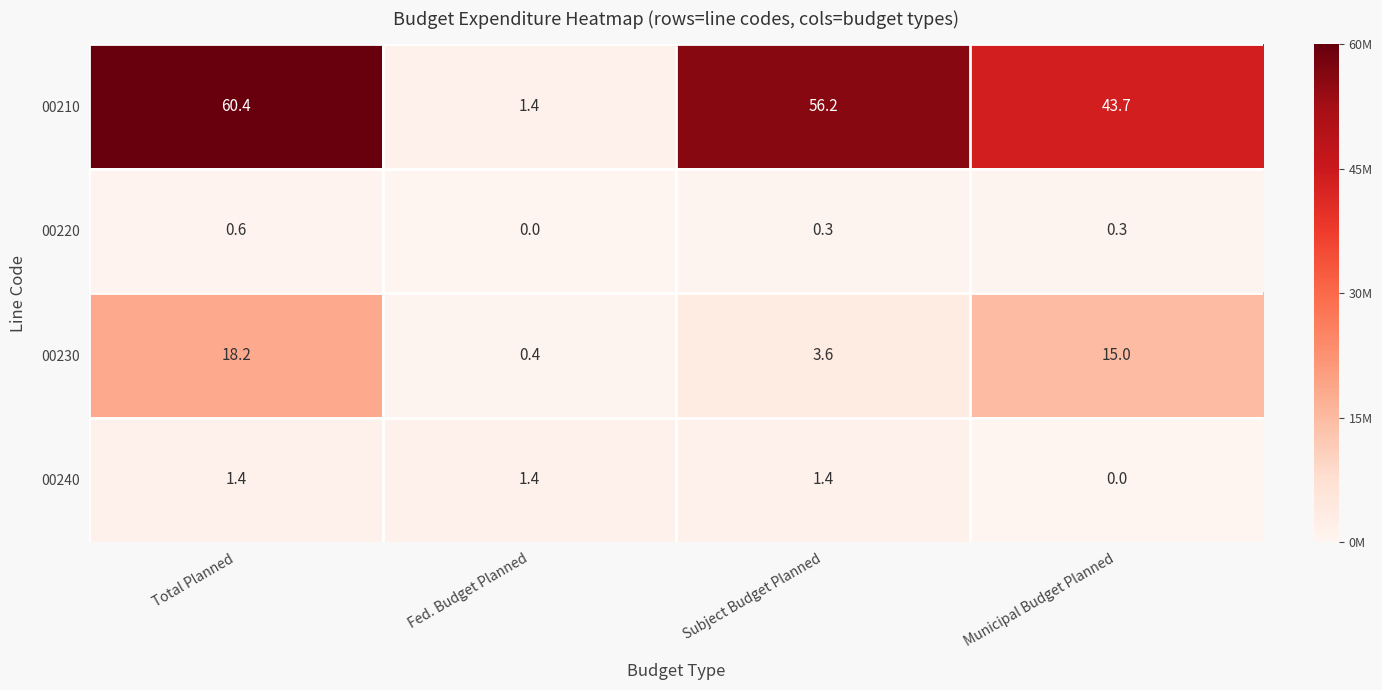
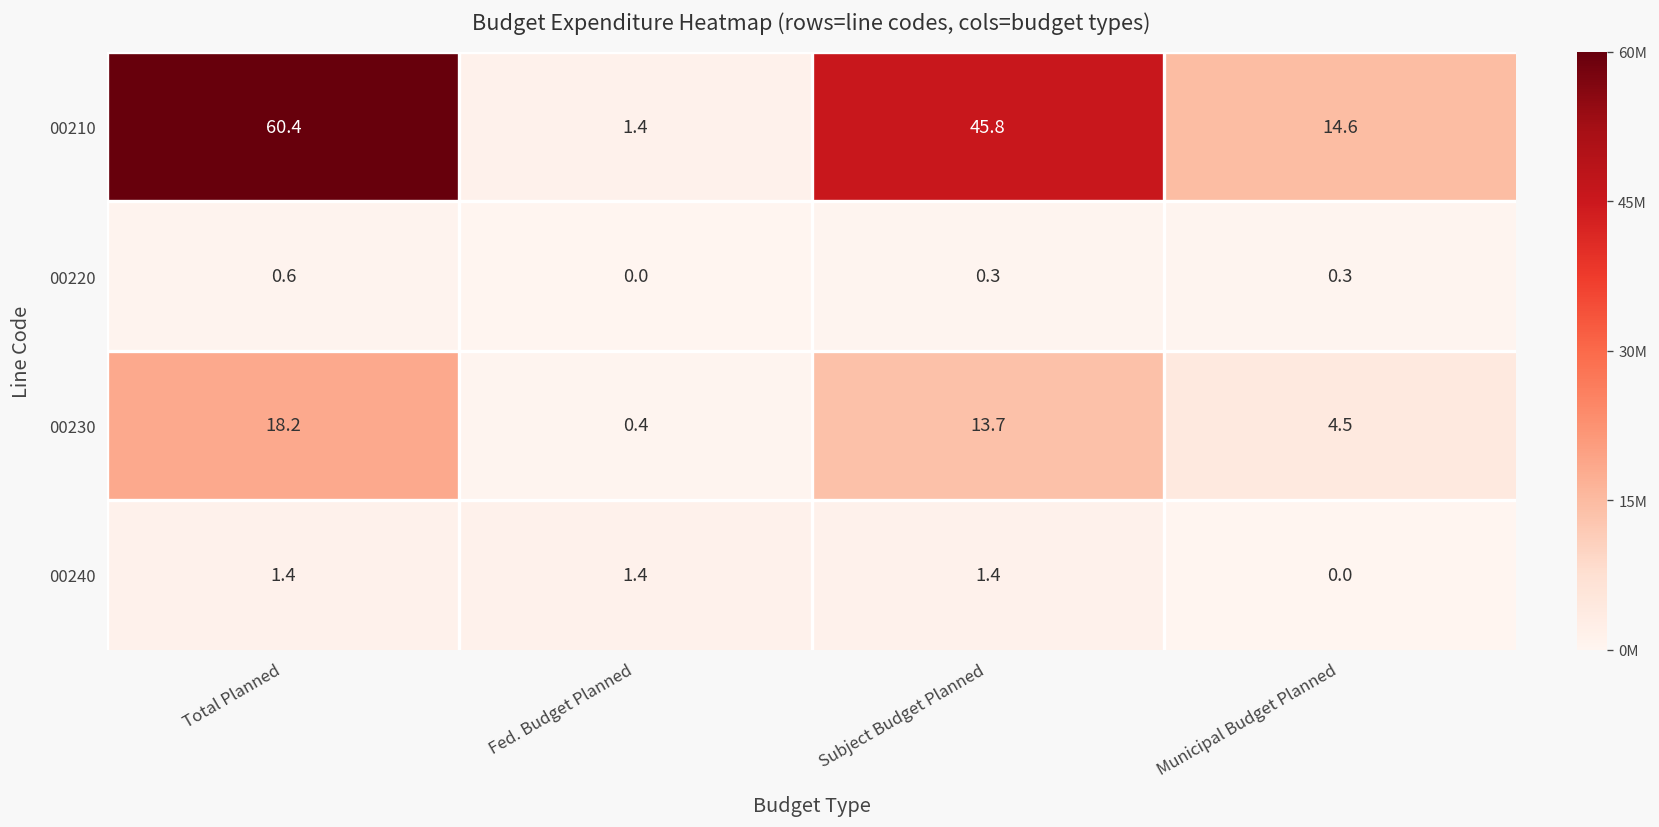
00210, Subject Budget Planned: 56.2 -> 45.8
00210, Municipal Budget Planned: 43.7 -> 14.6
00230, Subject Budget Planned: 3.6 -> 13.7
00230, Municipal Budget Planned: 15.0 -> 4.5
